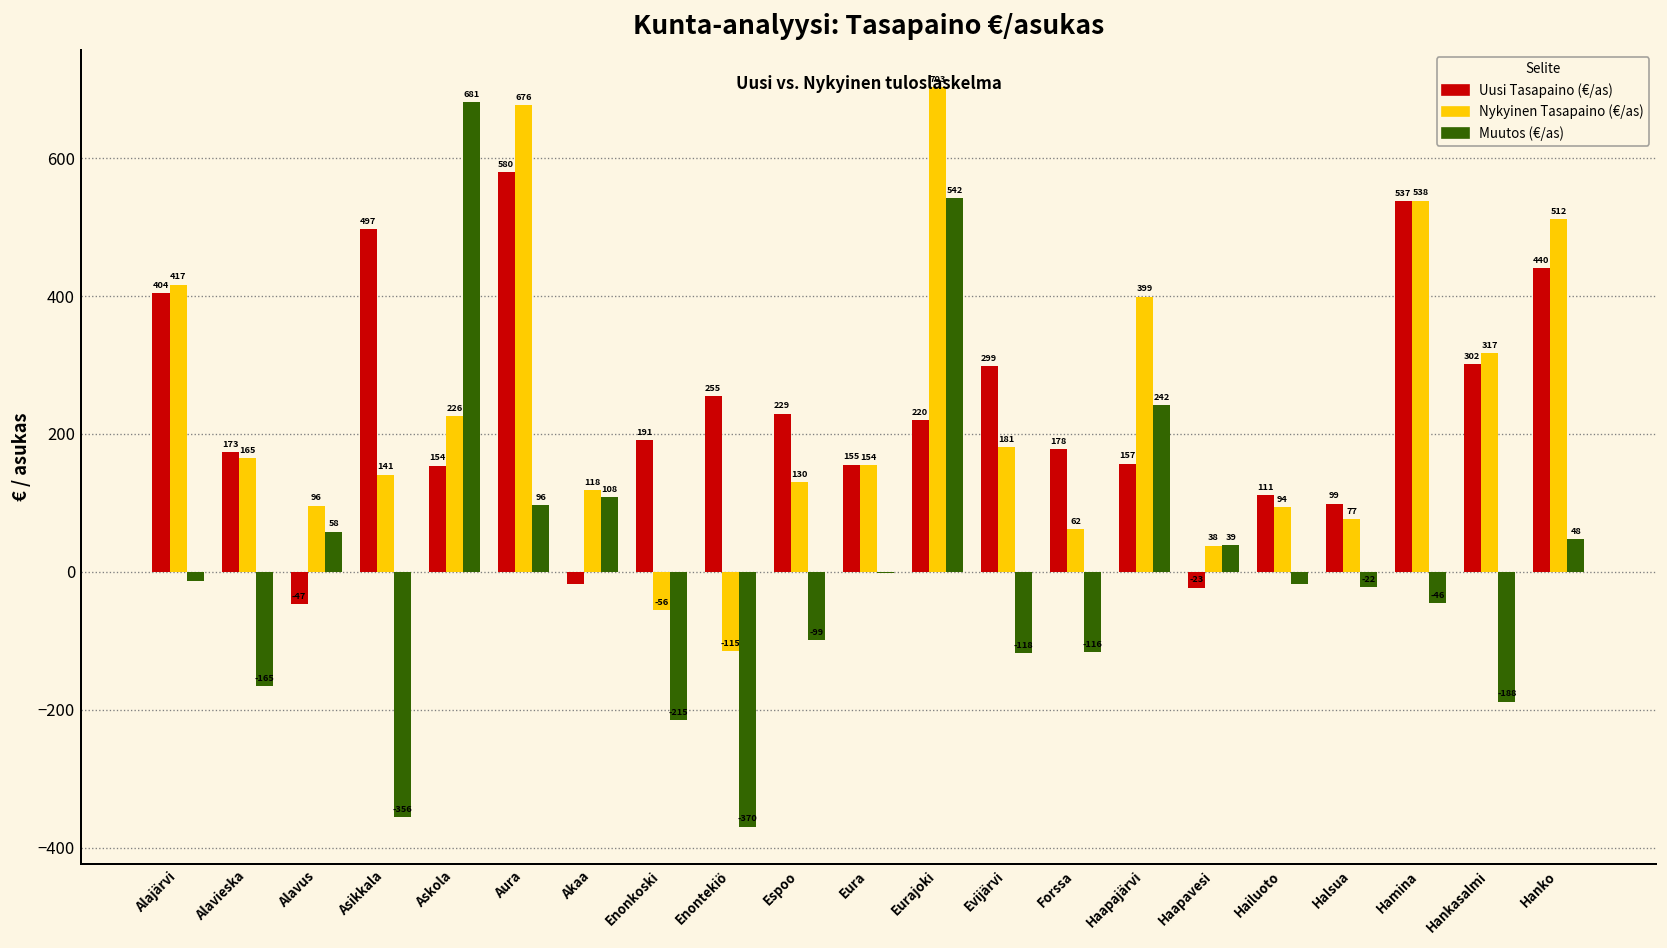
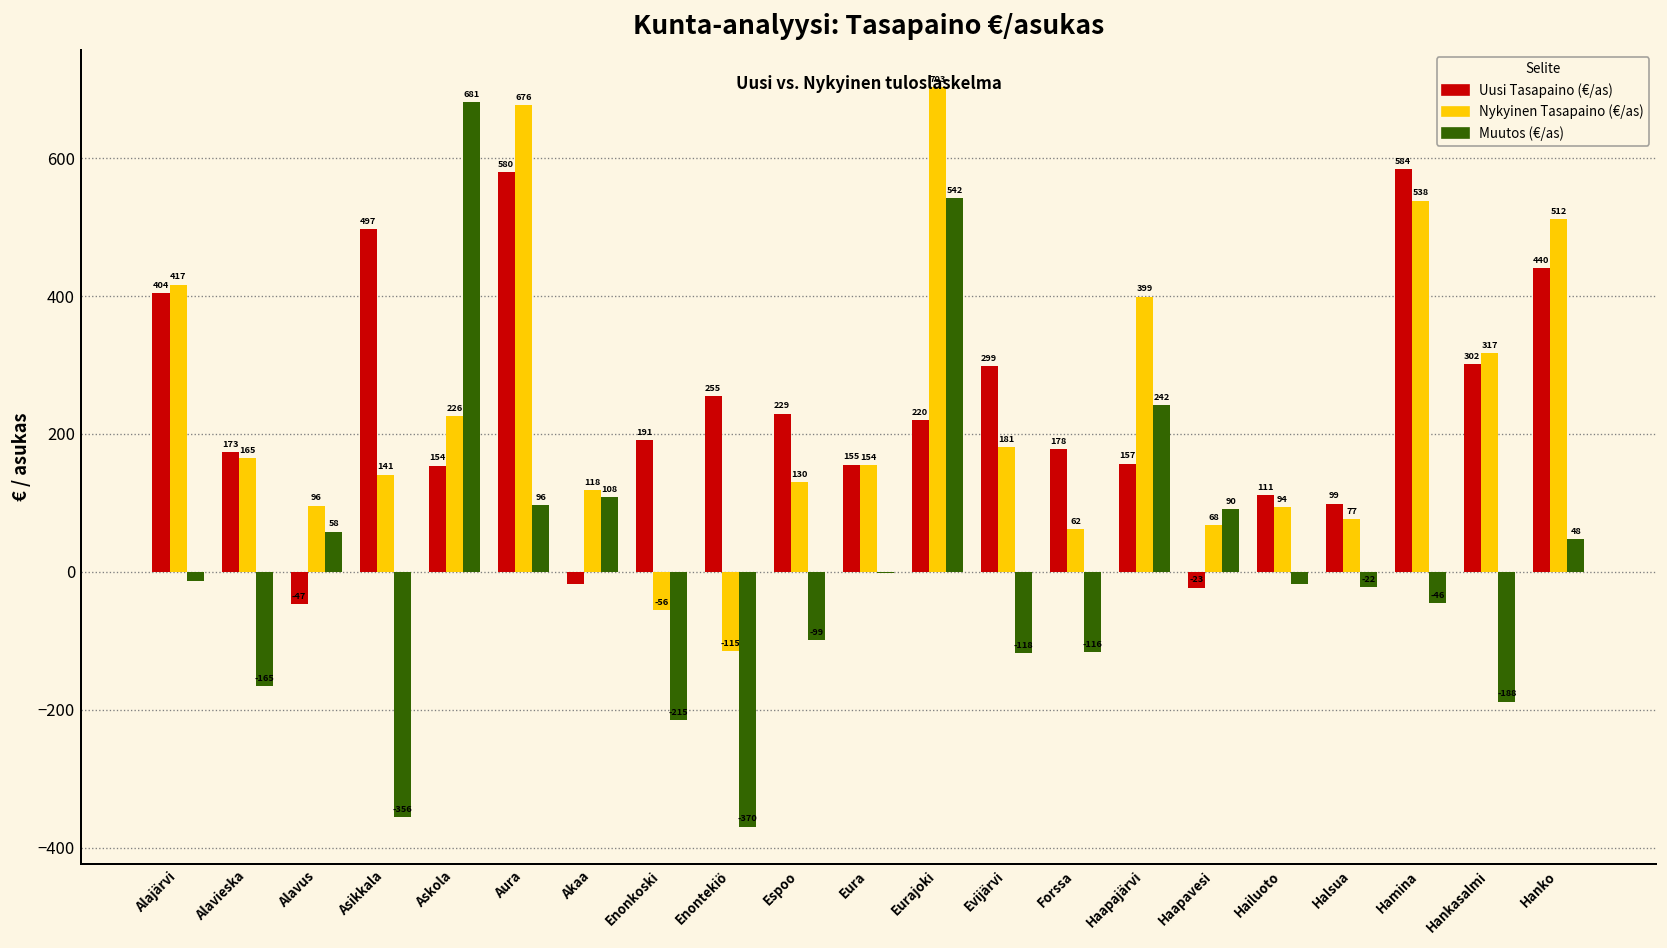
Nykyinen Tasapaino (€/as), Haapavesi: 38 -> 68
Muutos (€/as), Haapavesi: 39 -> 90
Uusi Tasapaino (€/as), Hamina: 537 -> 584
